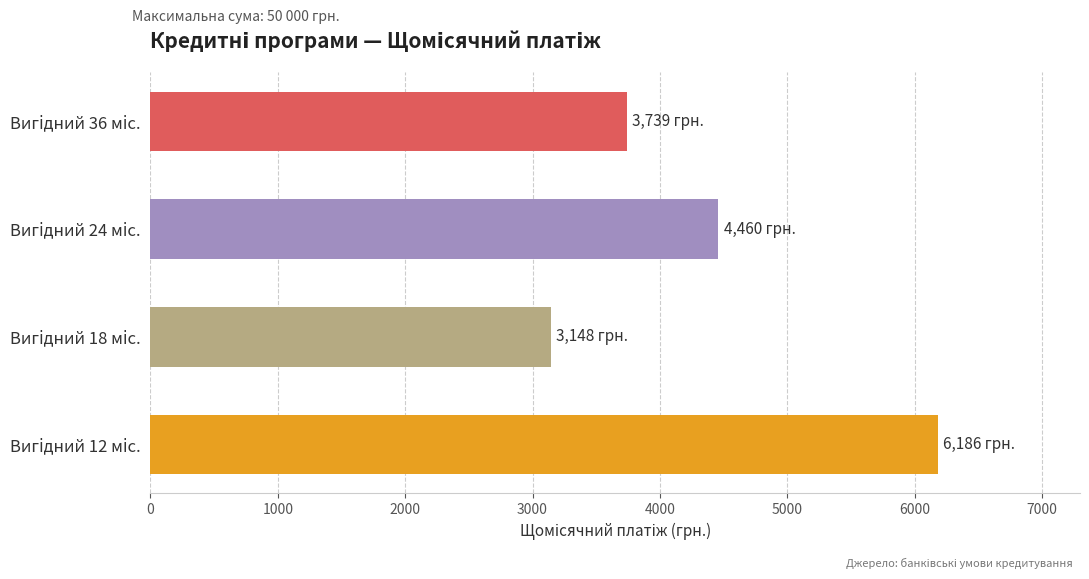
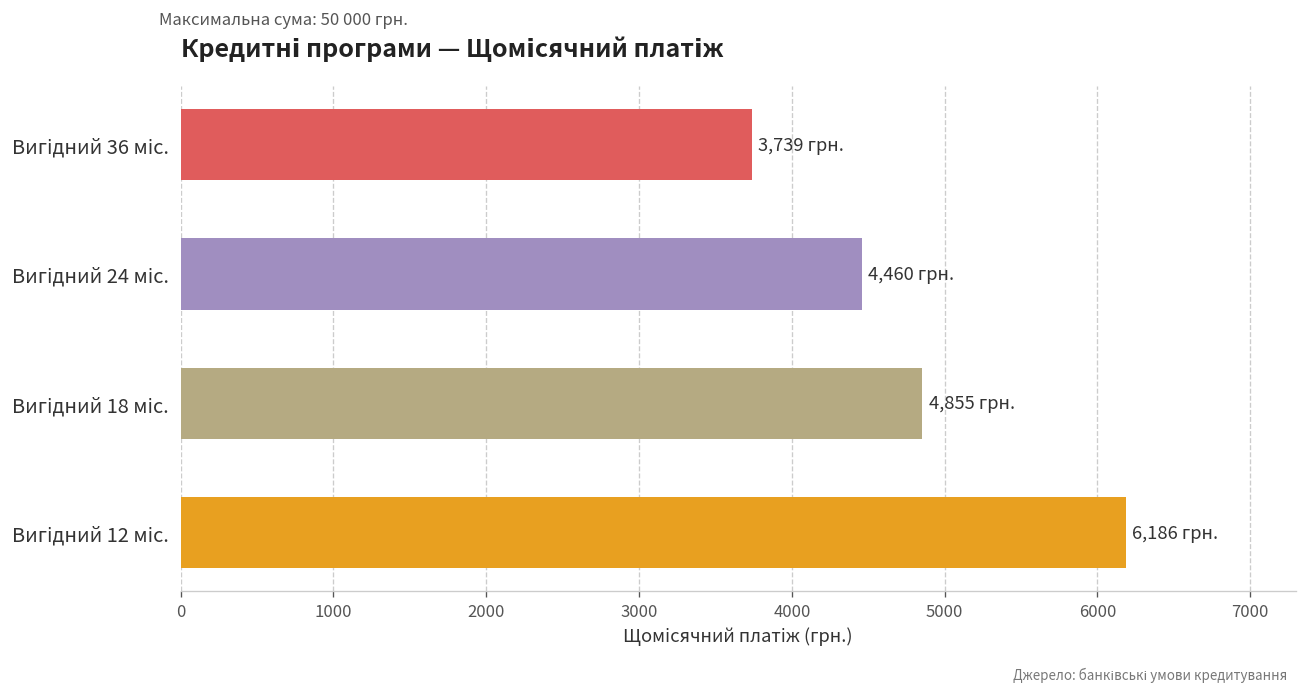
Вигідний 18 міс.: 3,148 -> 4,855
